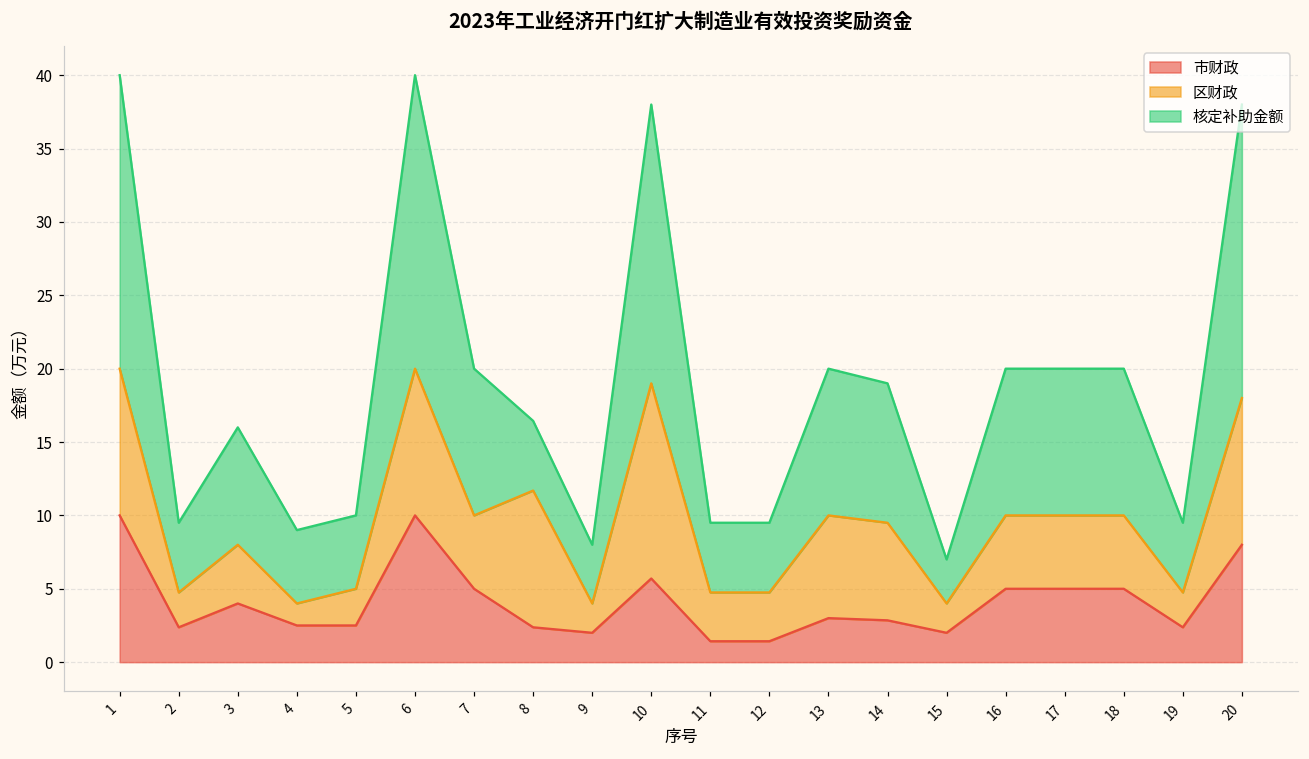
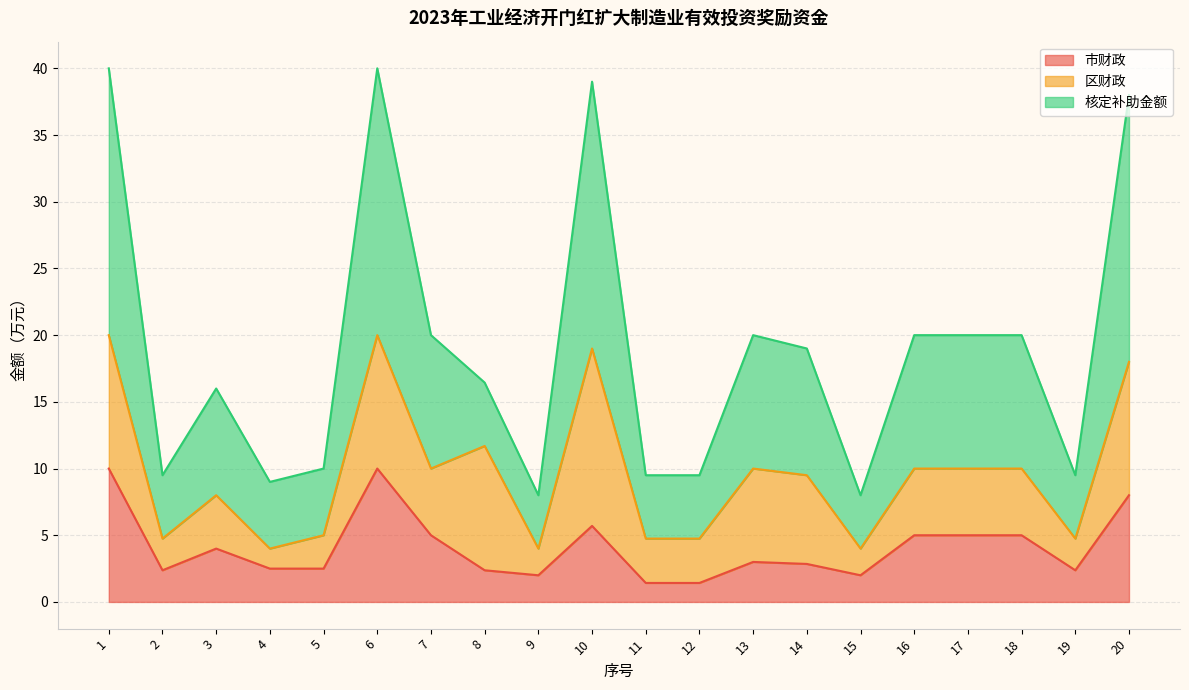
核定补助金额, 10: 19 -> 20
核定补助金额, 15: 3 -> 4
